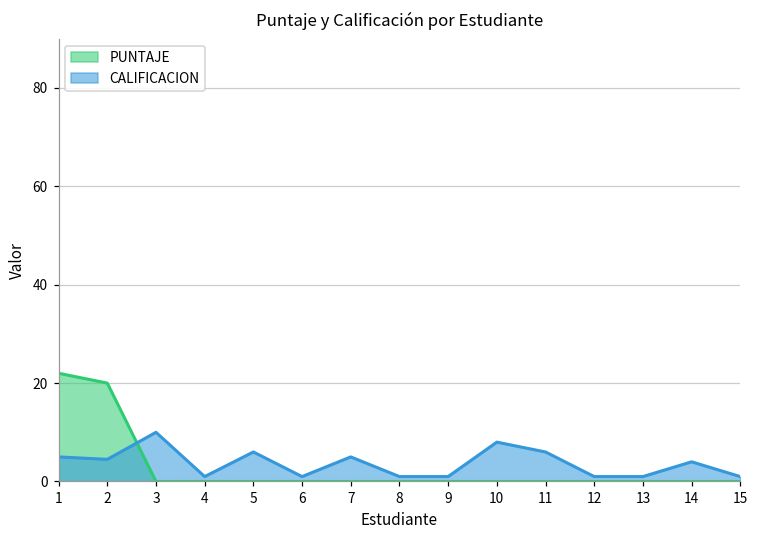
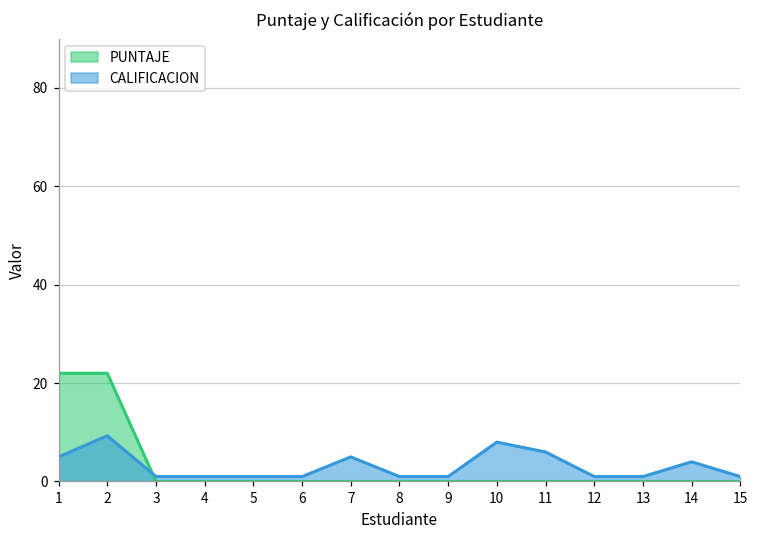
PUNTAJE, 2: 20 -> 22
CALIFICACION, 2: 5 -> 9
CALIFICACION, 3: 10 -> 1
CALIFICACION, 5: 6 -> 1
